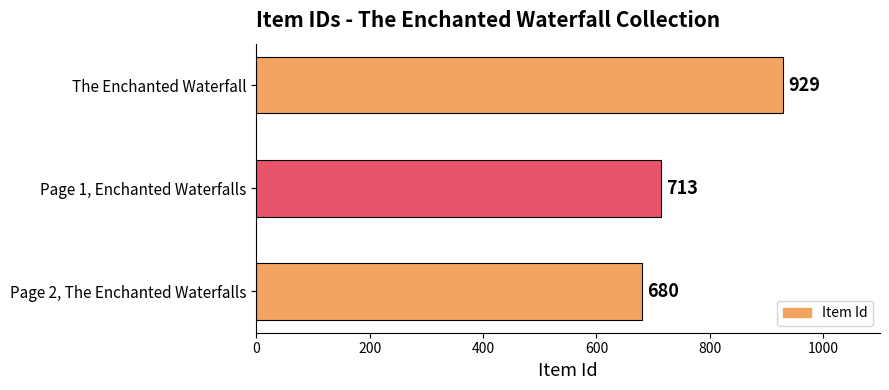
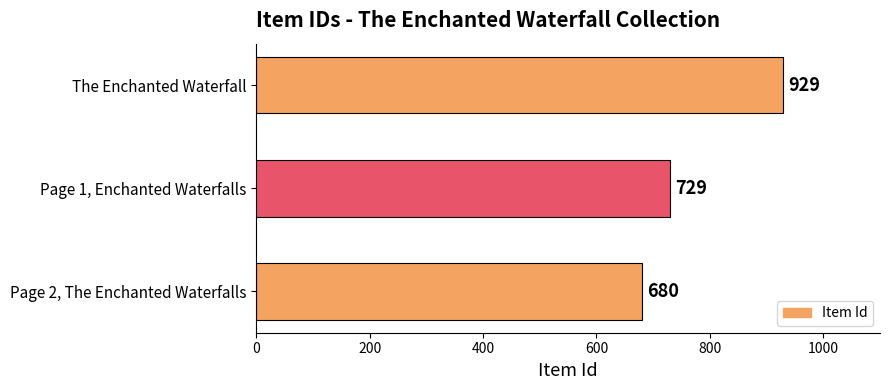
Page 1, Enchanted Waterfalls: 713 -> 729
